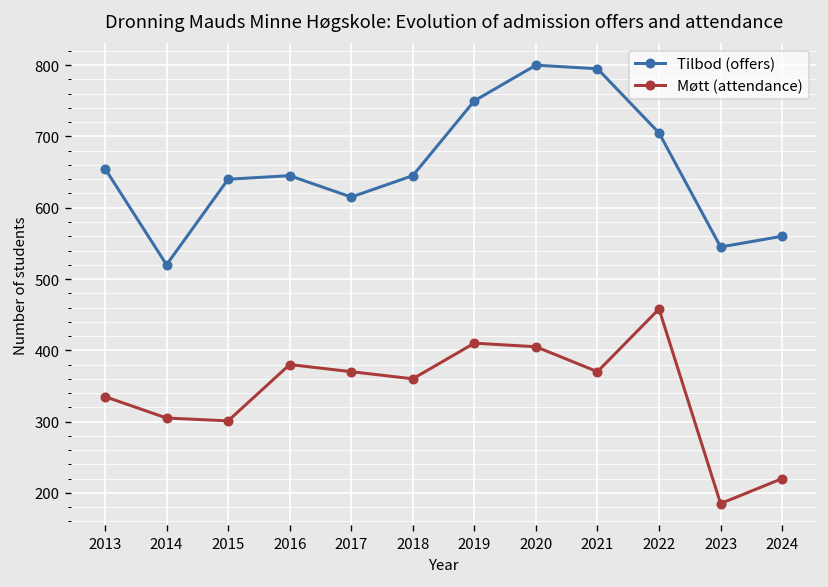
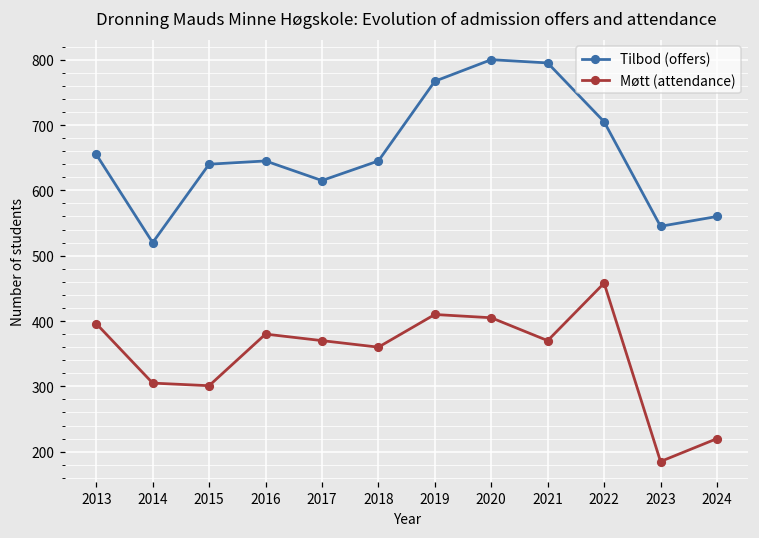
Møtt (attendance), 2013: 340 -> 400
Tilbod (offers), 2019: 750 -> 770
